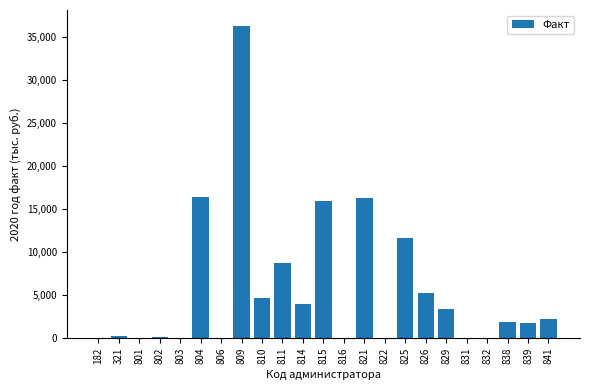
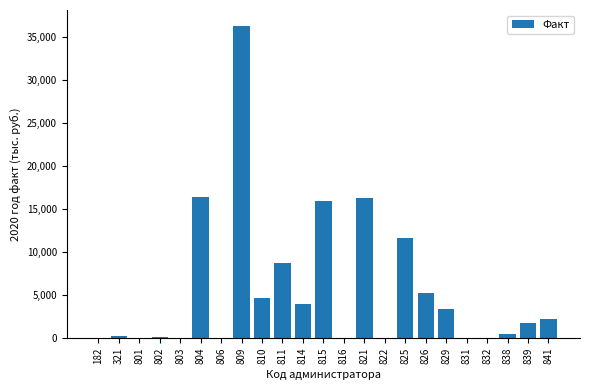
838: 2,000 -> 0
